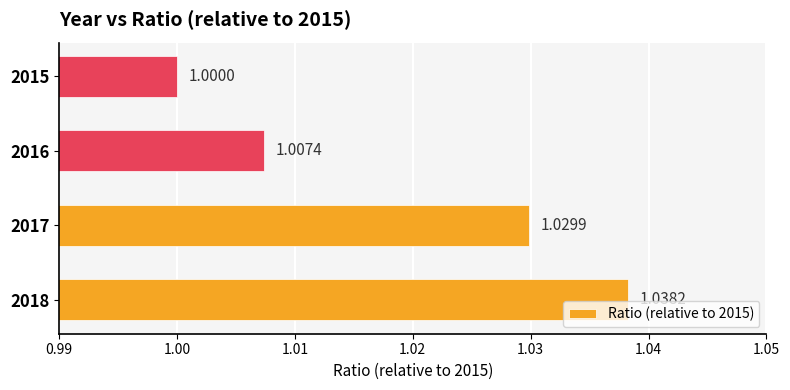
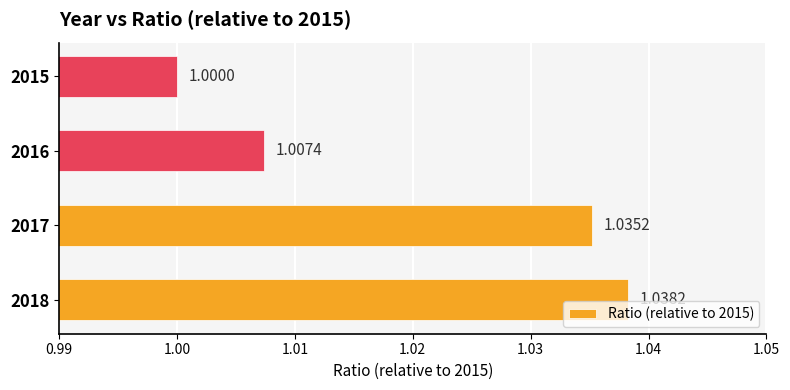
2017: 1.0299 -> 1.0352
